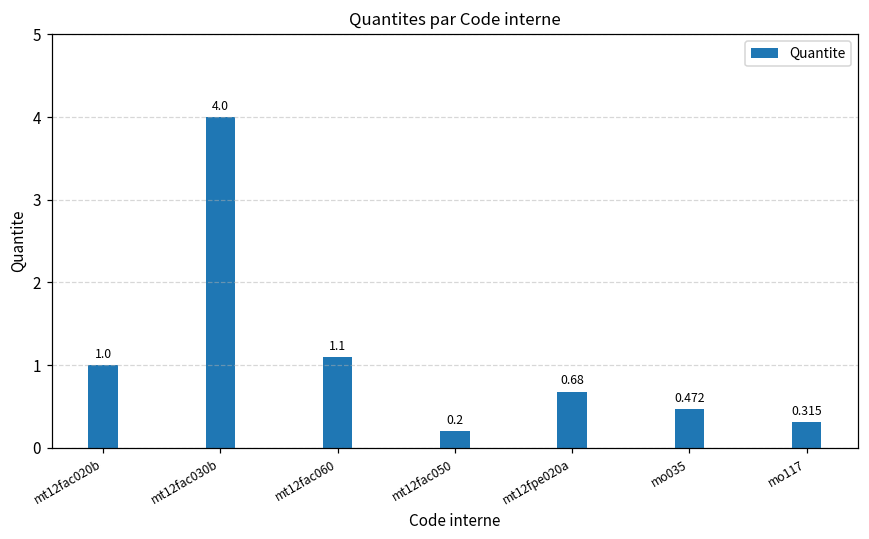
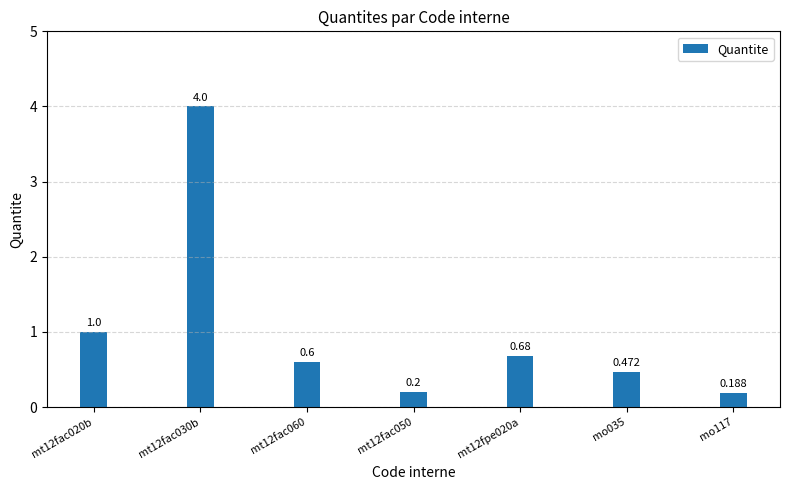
mt12fac060: 1.1 -> 0.6
mo117: 0.315 -> 0.188
